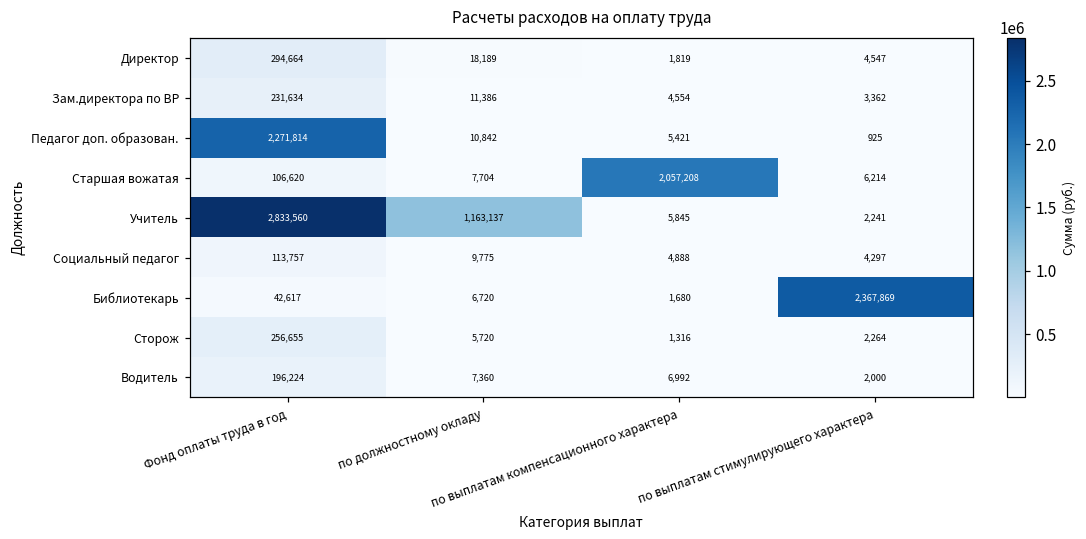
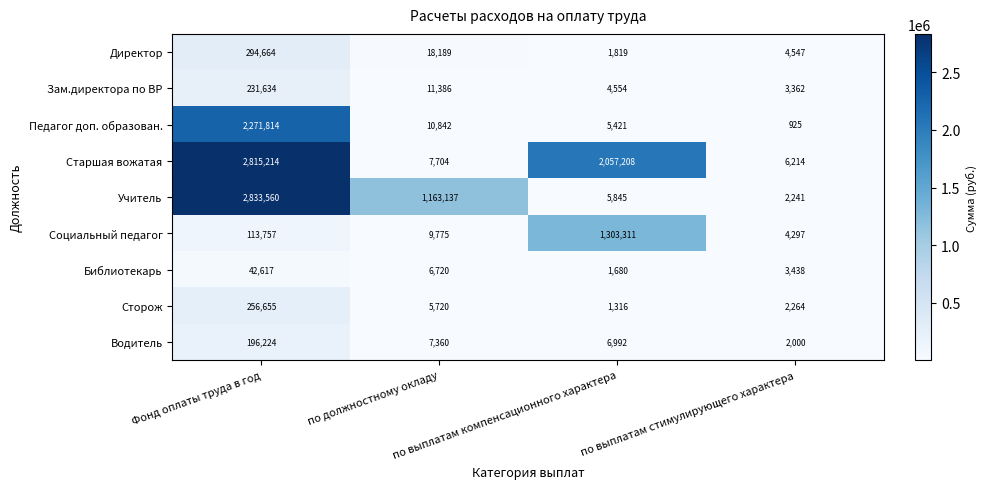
Старшая вожатая, Фонд оплаты труда в год: 106,620 -> 2,815,214
Социальный педагог, по выплатам компенсационного характера: 4,888 -> 1,303,311
Библиотекарь, по выплатам стимулирующего характера: 2,367,869 -> 3,438
